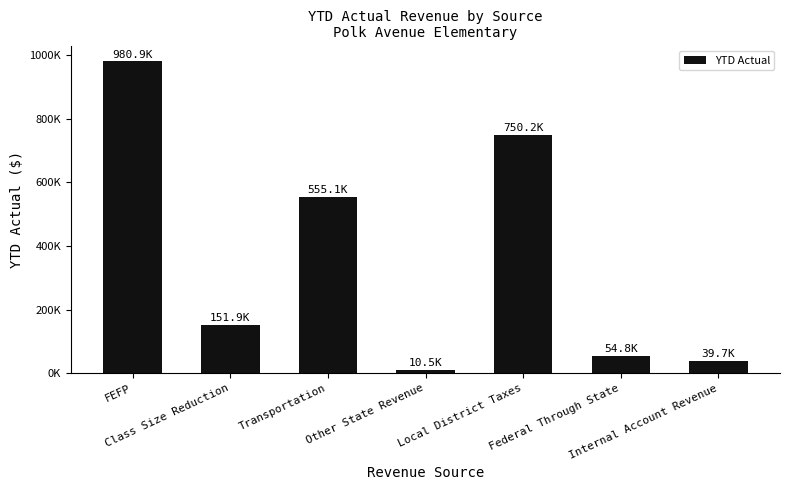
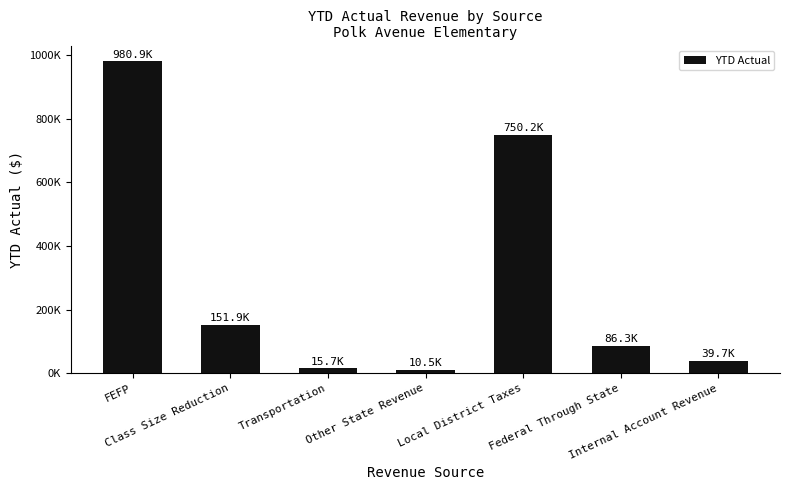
Transportation: 555.1K -> 15.7K
Federal Through State: 54.8K -> 86.3K
